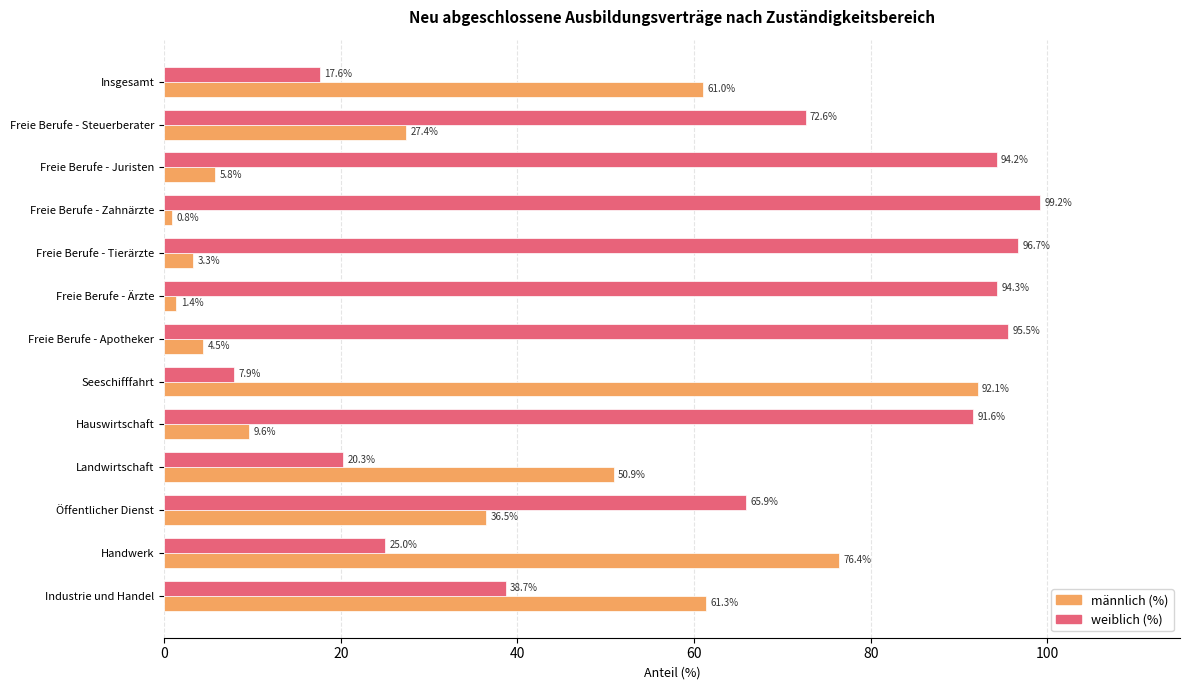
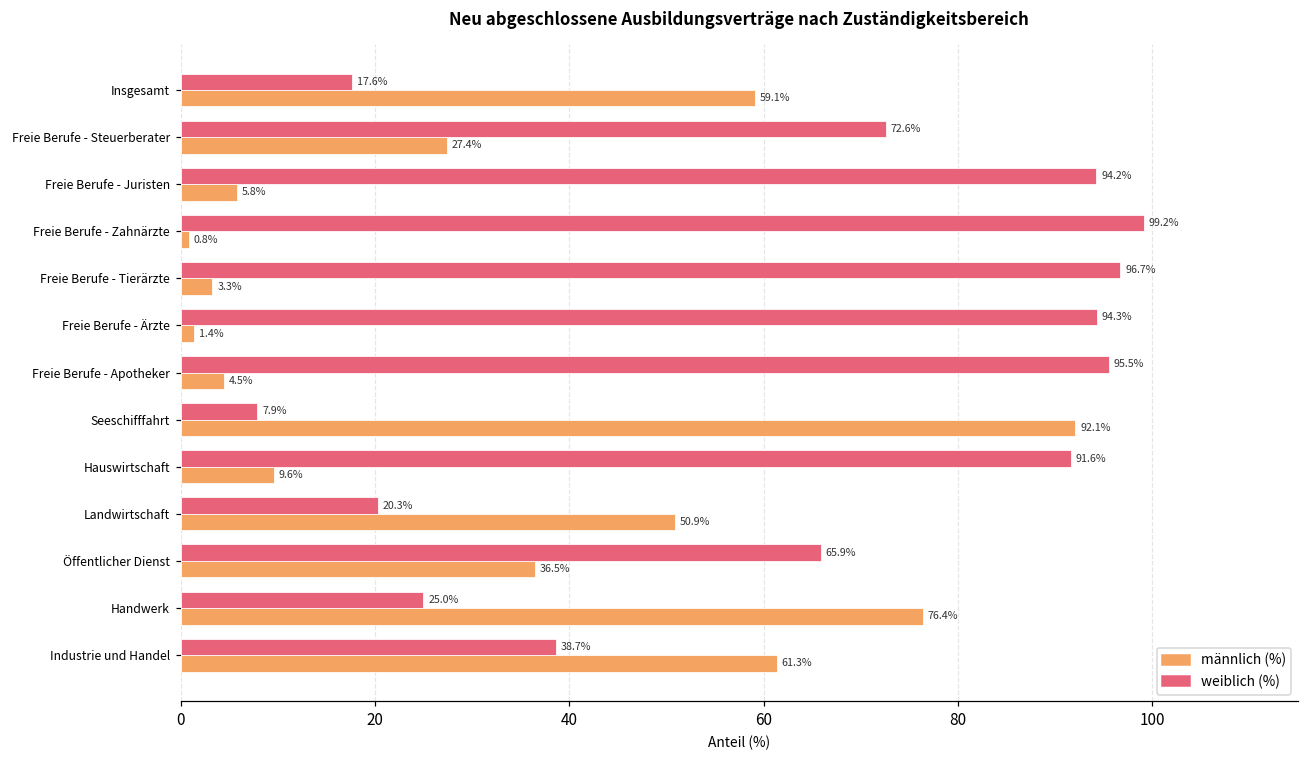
männlich (%), Insgesamt: 61.0% -> 59.1%
